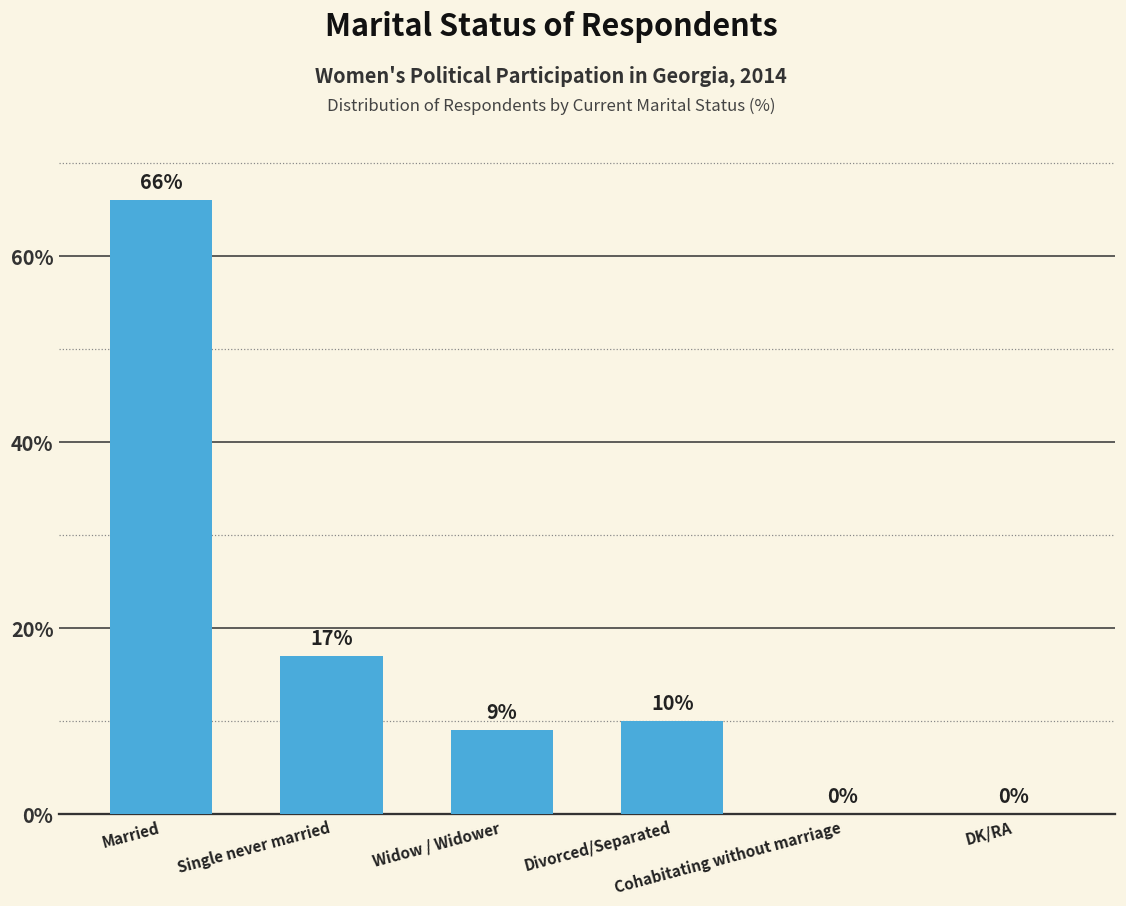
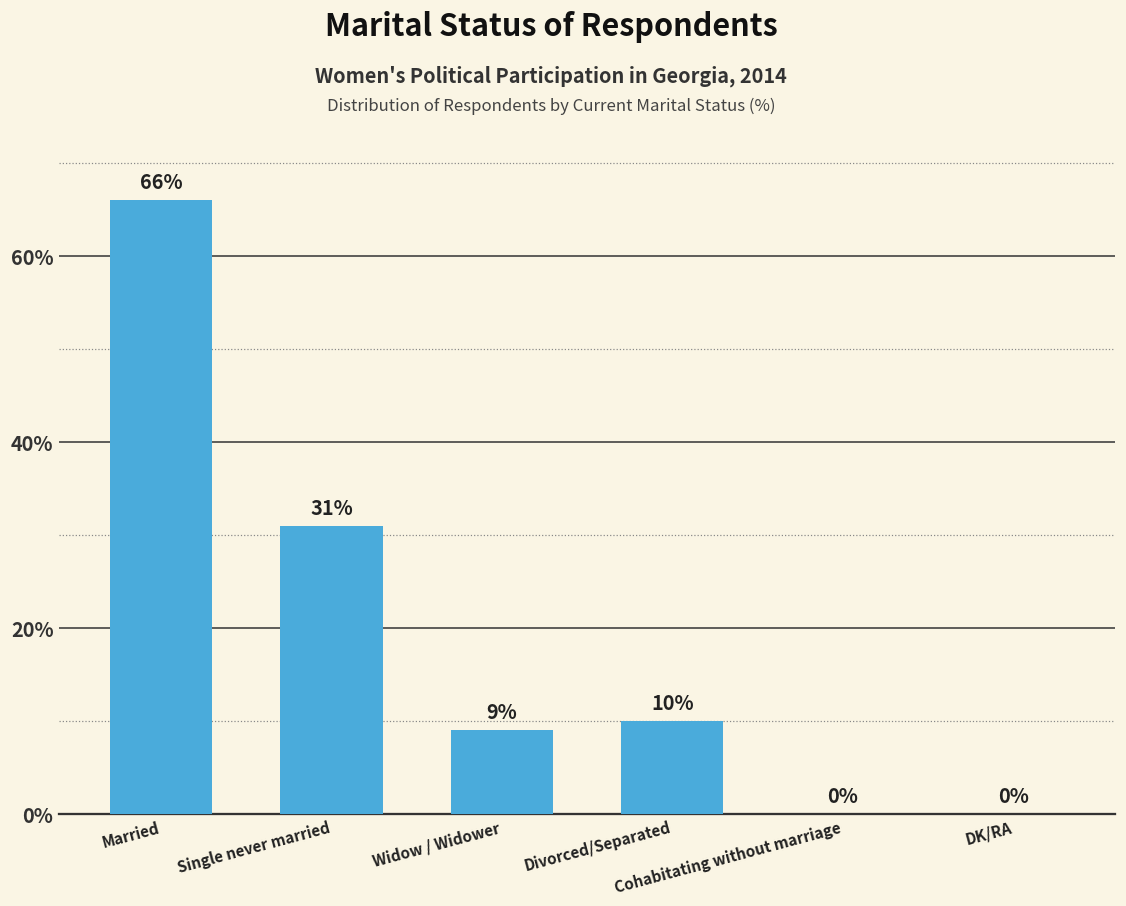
Single never married: 17% -> 31%
